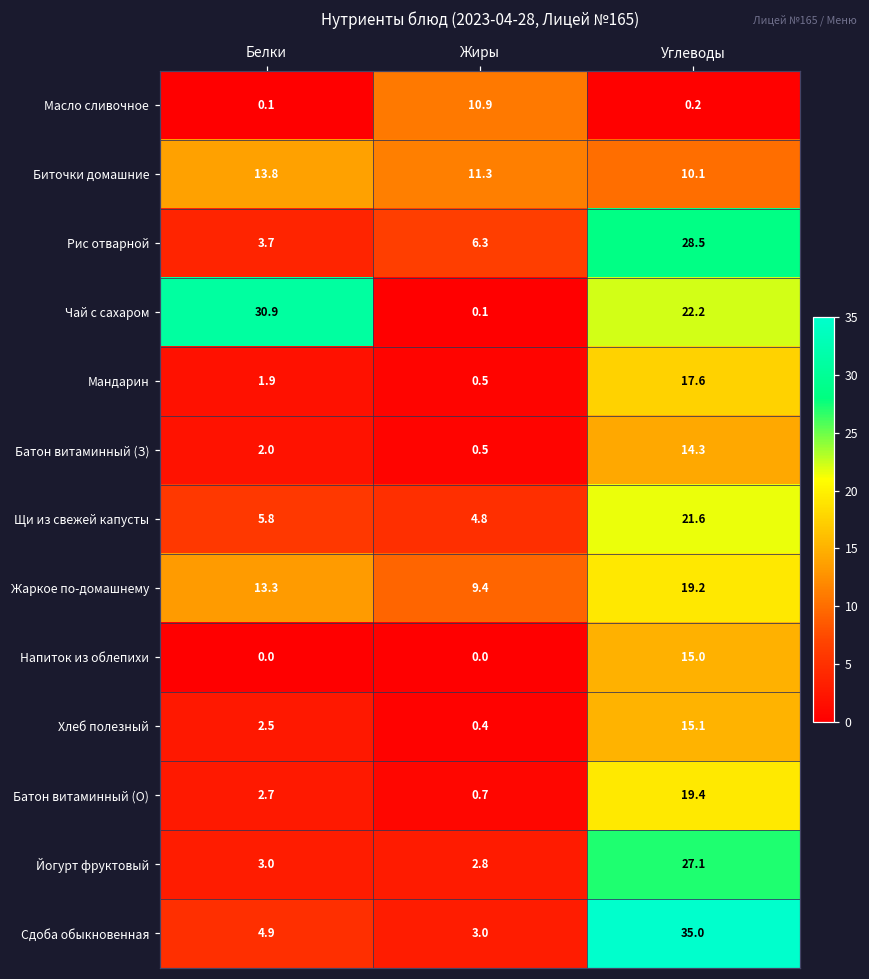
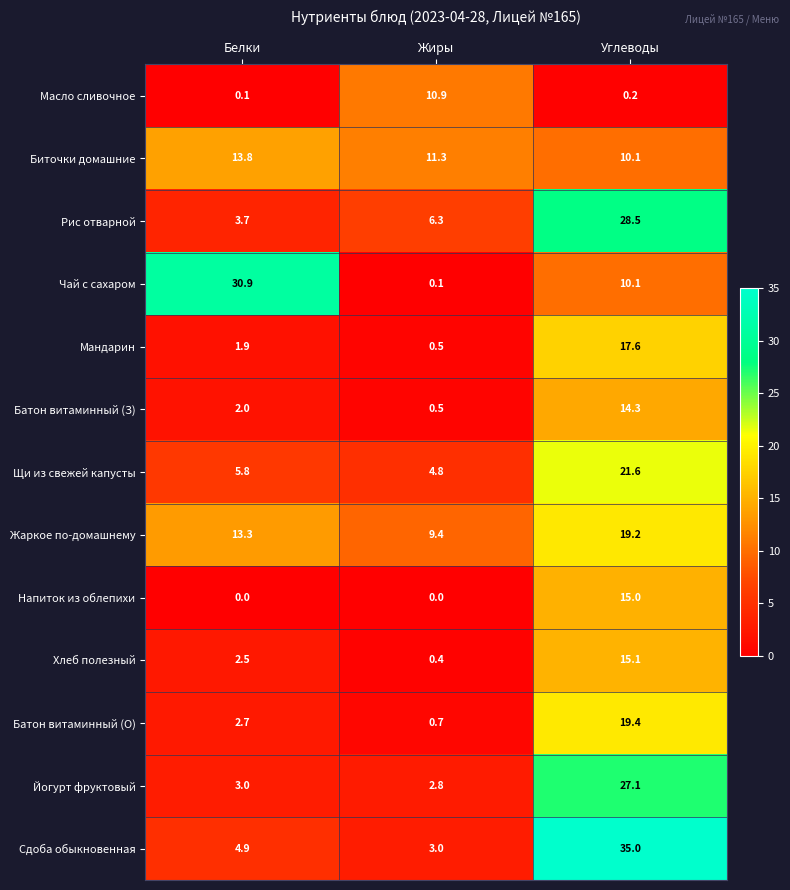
Чай с сахаром, Углеводы: 22.2 -> 10.1
